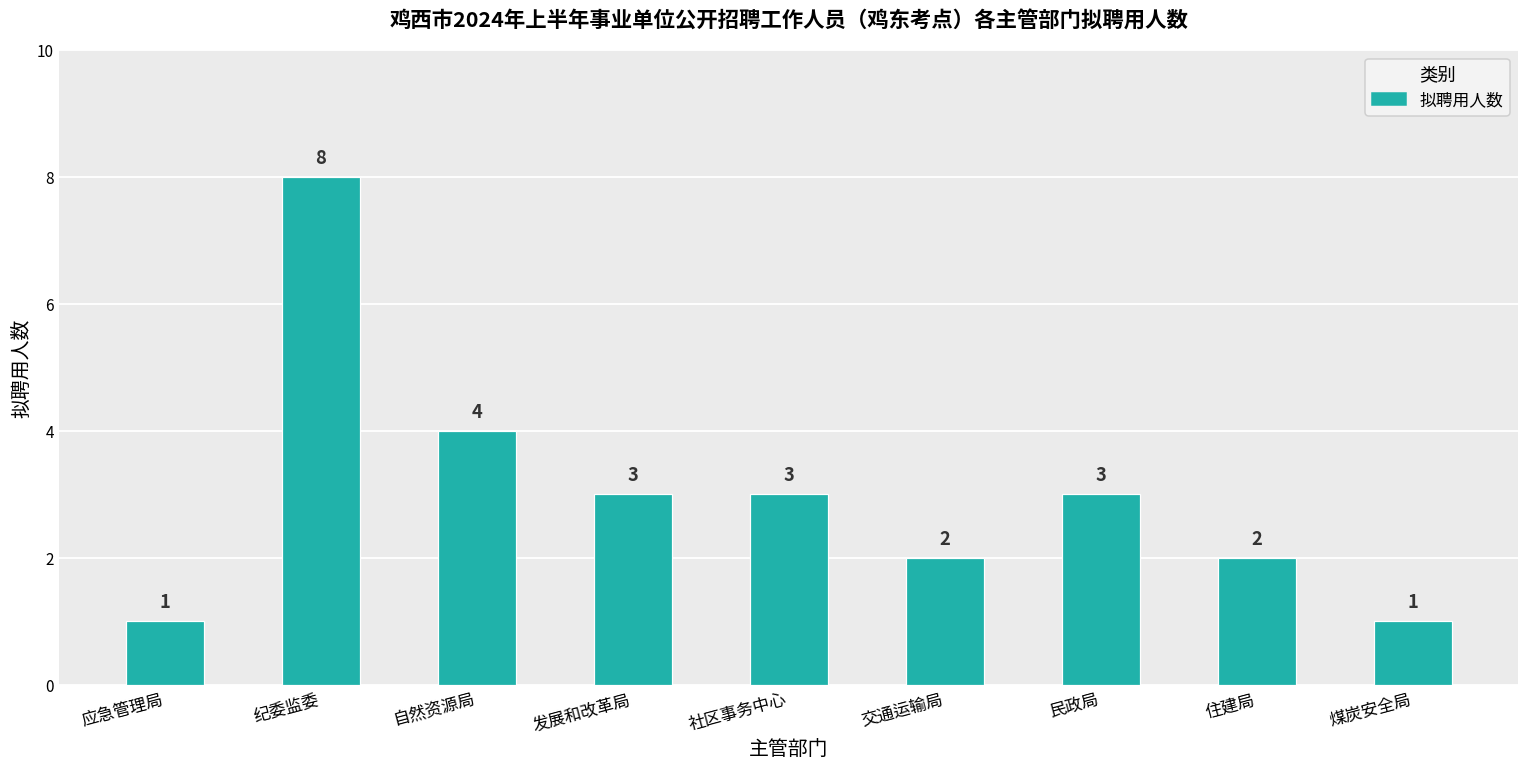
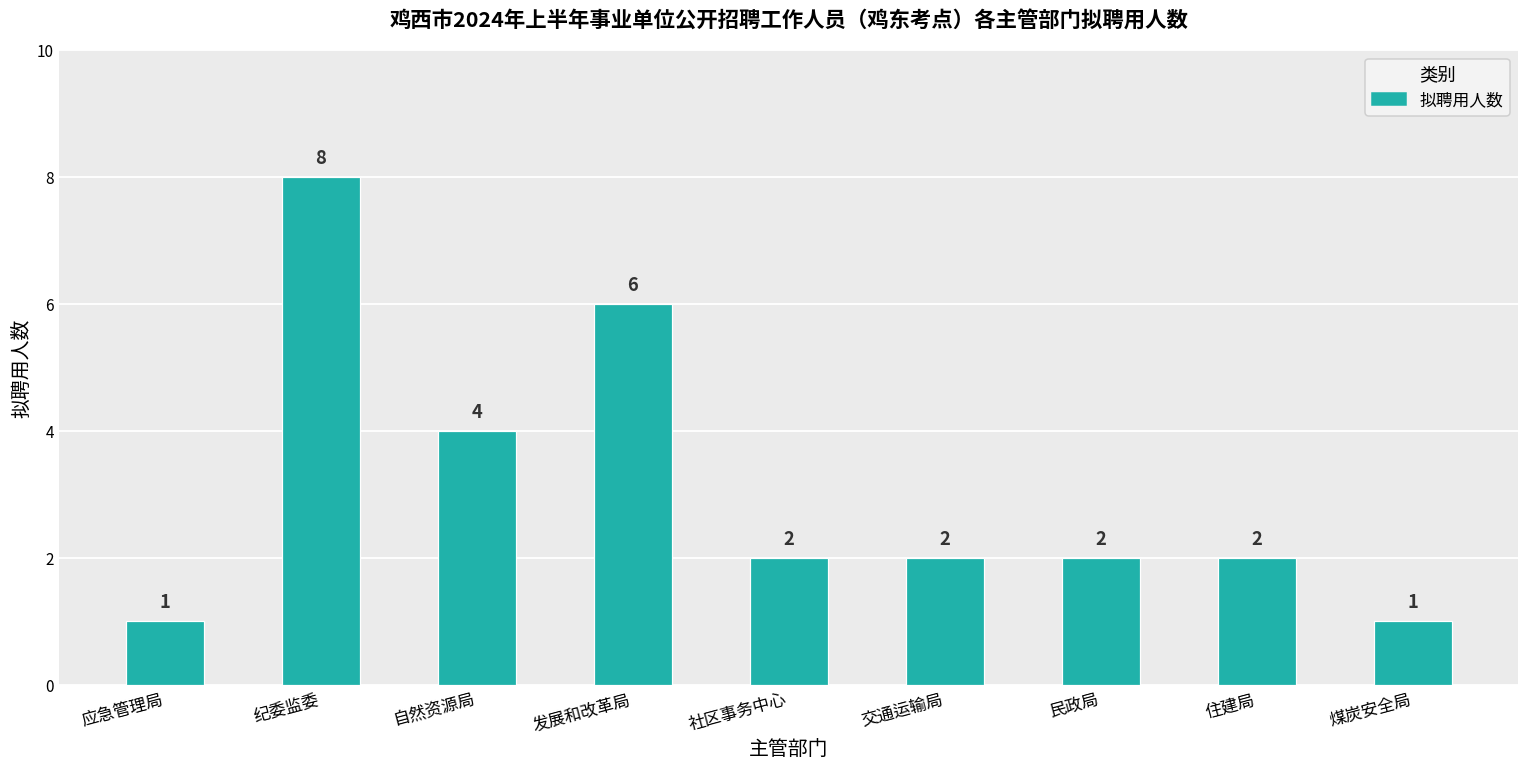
发展和改革局: 3 -> 6
社区事务中心: 3 -> 2
民政局: 3 -> 2
